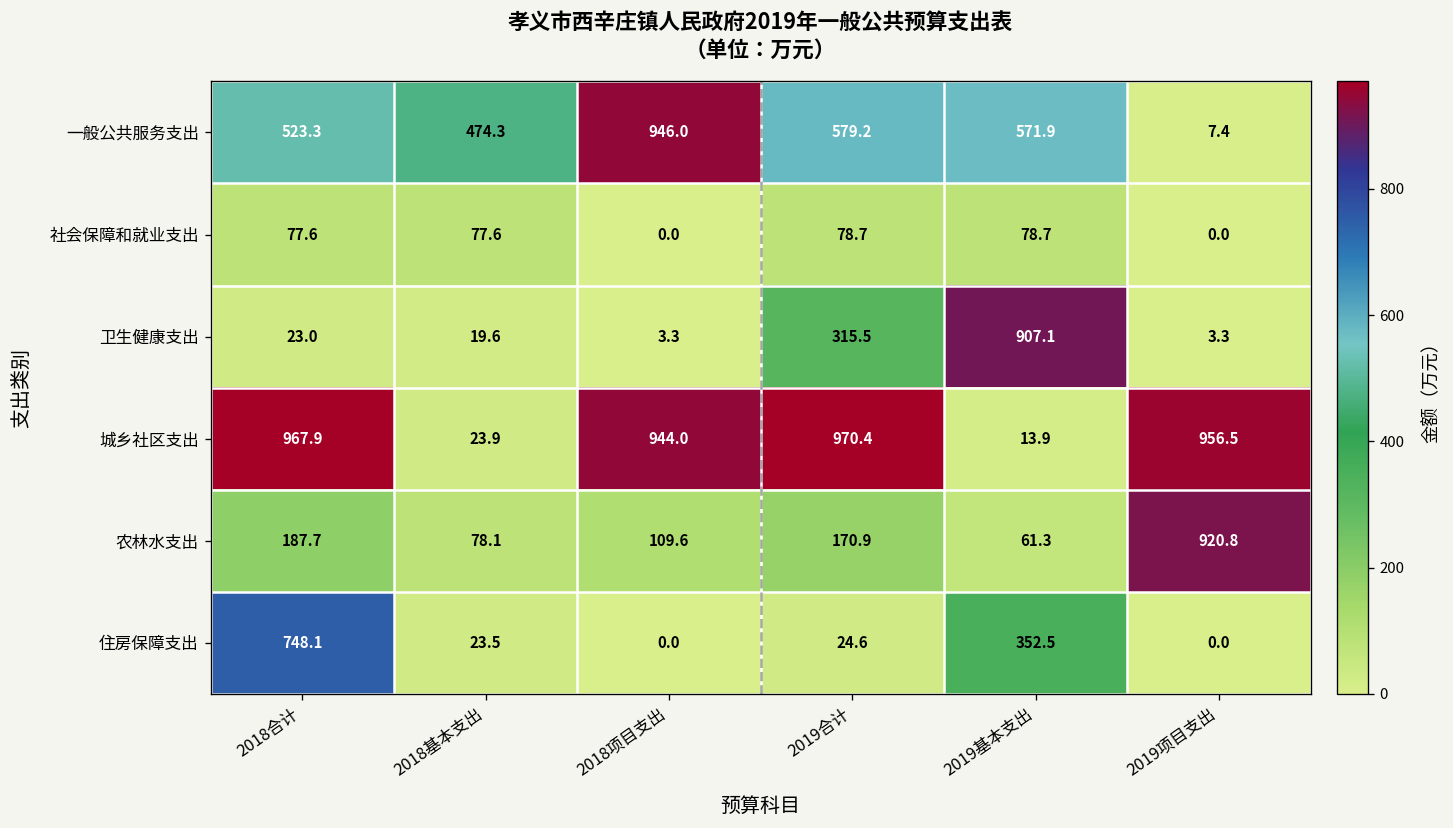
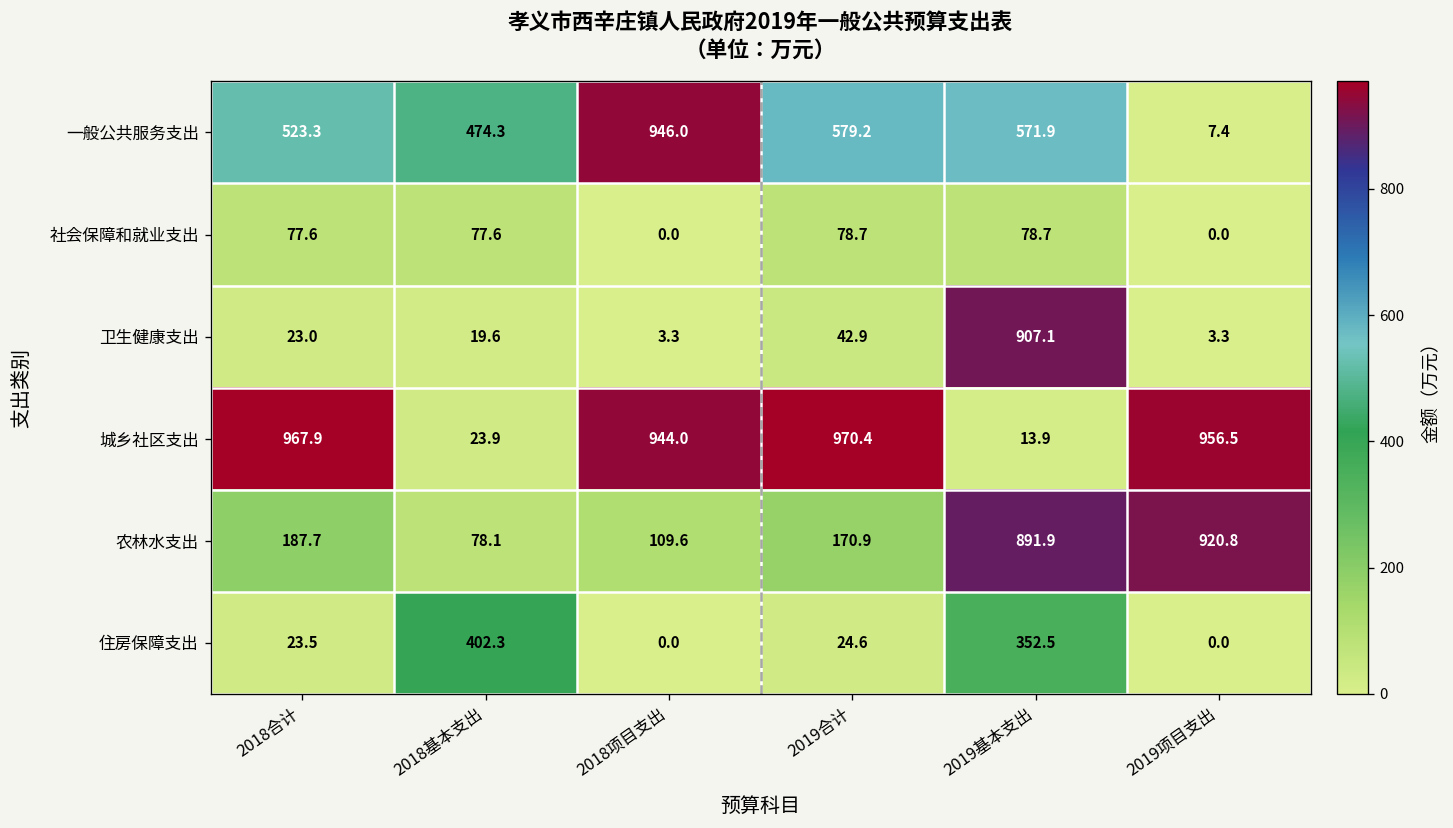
卫生健康支出, 2019合计: 315.5 -> 42.9
农林水支出, 2019基本支出: 61.3 -> 891.9
住房保障支出, 2018合计: 748.1 -> 23.5
住房保障支出, 2018基本支出: 23.5 -> 402.3
